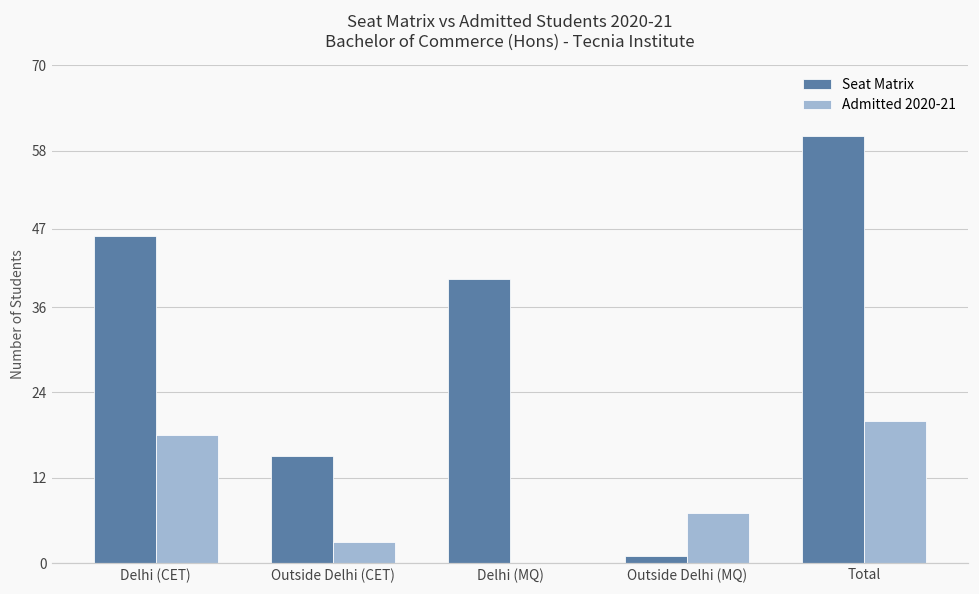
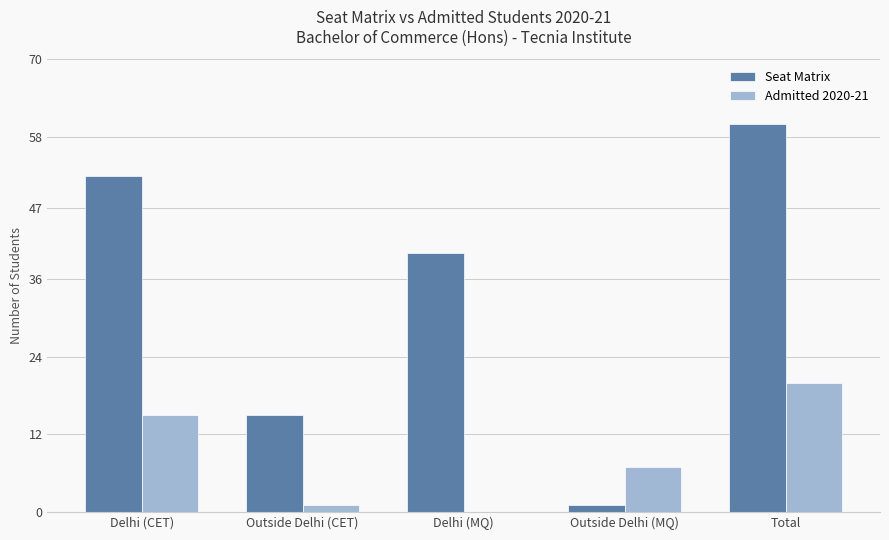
Seat Matrix, Delhi (CET): 46 -> 52
Admitted 2020-21, Delhi (CET): 18 -> 15
Admitted 2020-21, Outside Delhi (CET): 3 -> 1
